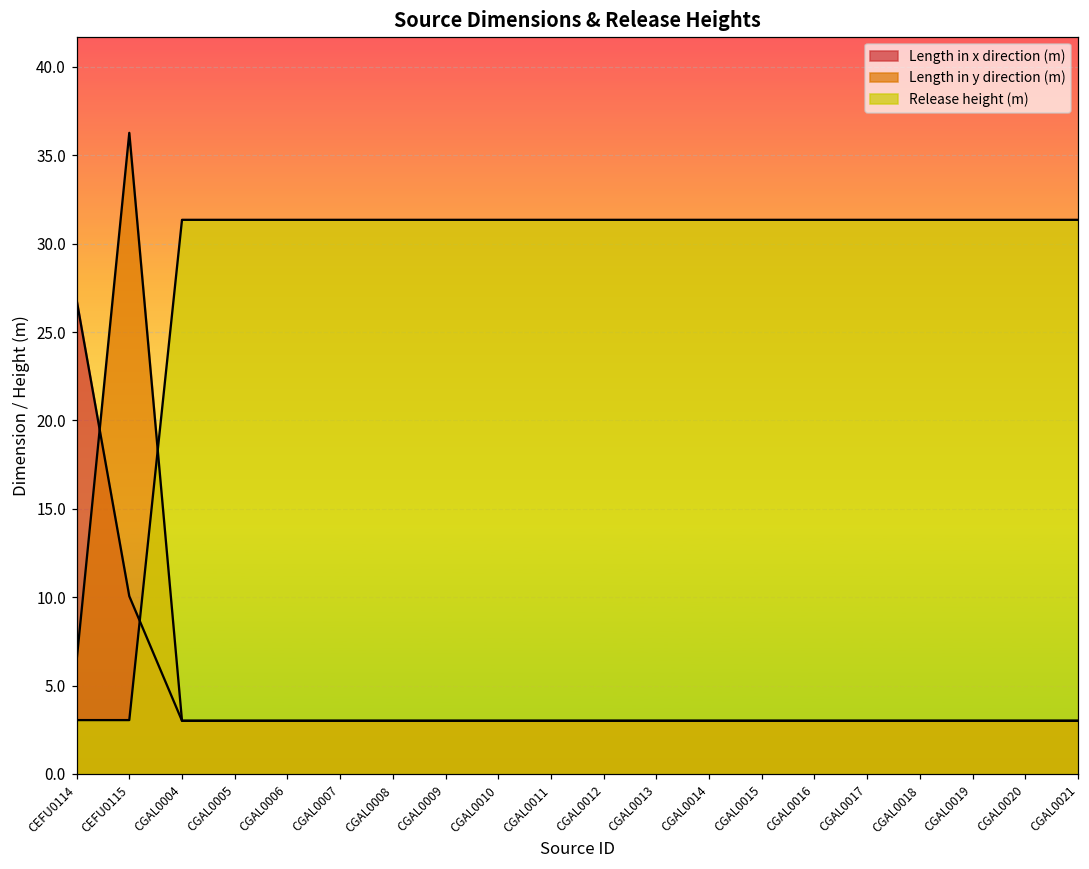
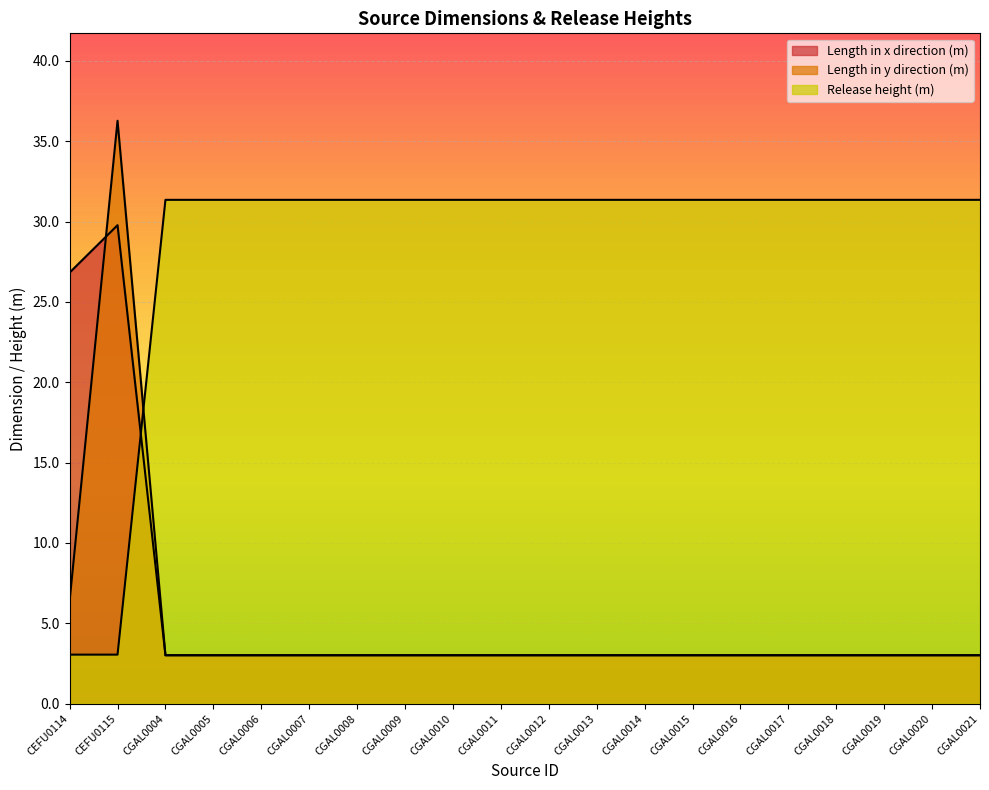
Length in x direction (m), CEFU0115: 10.1 -> 29.8
